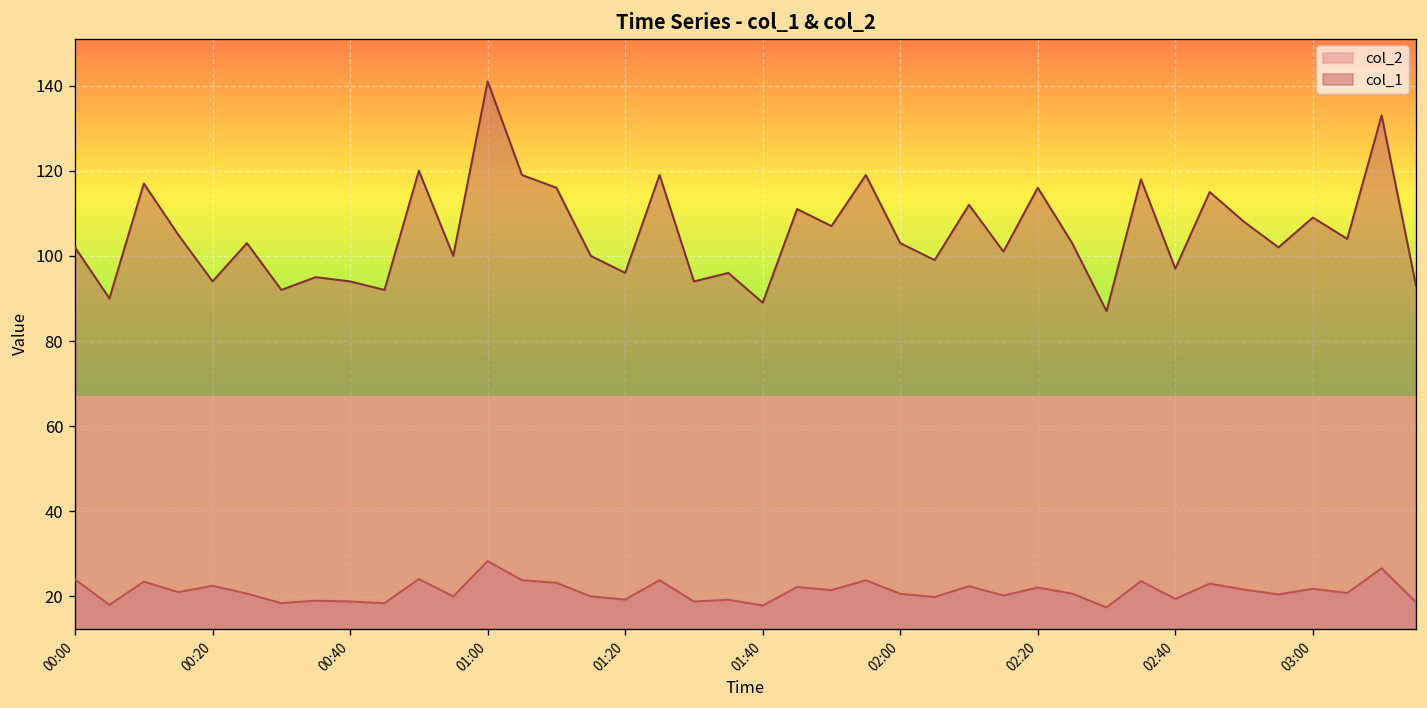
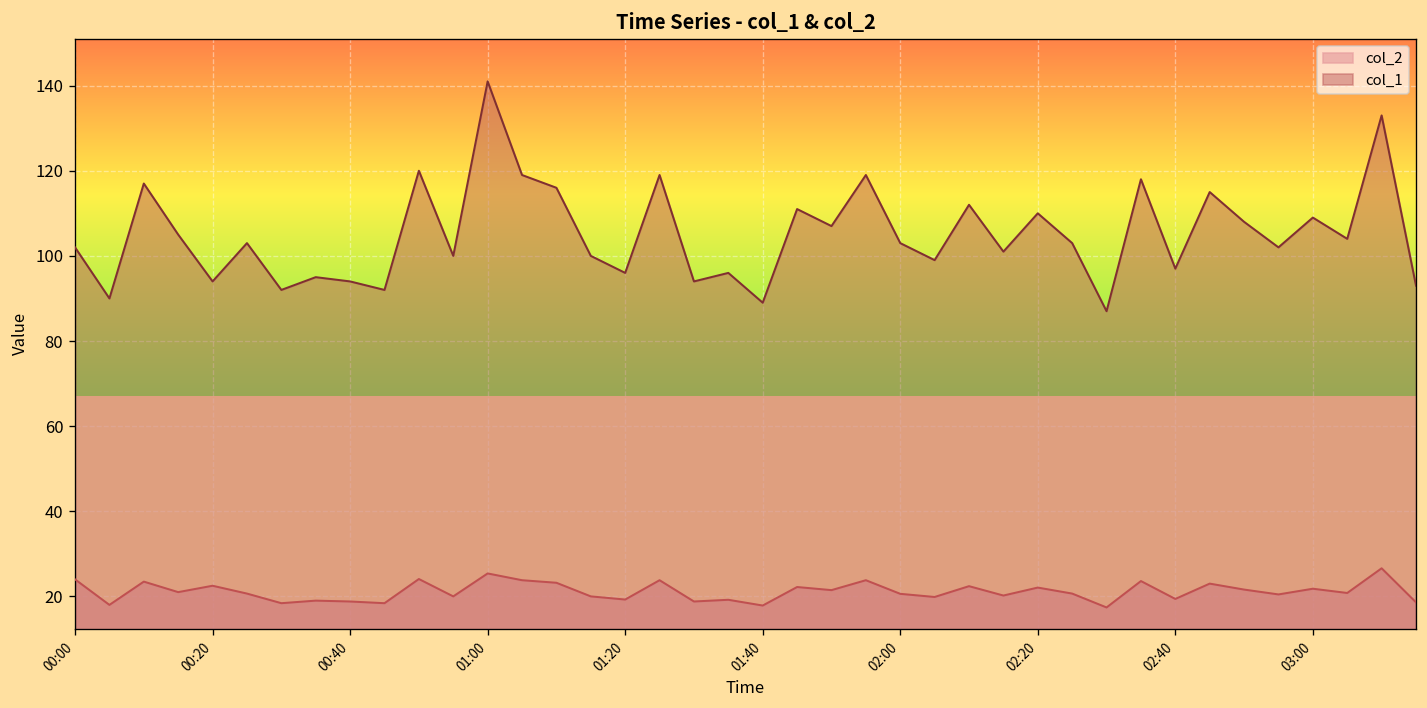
col_2, 01:00: 28 -> 25
col_1, 02:20: 116 -> 110
